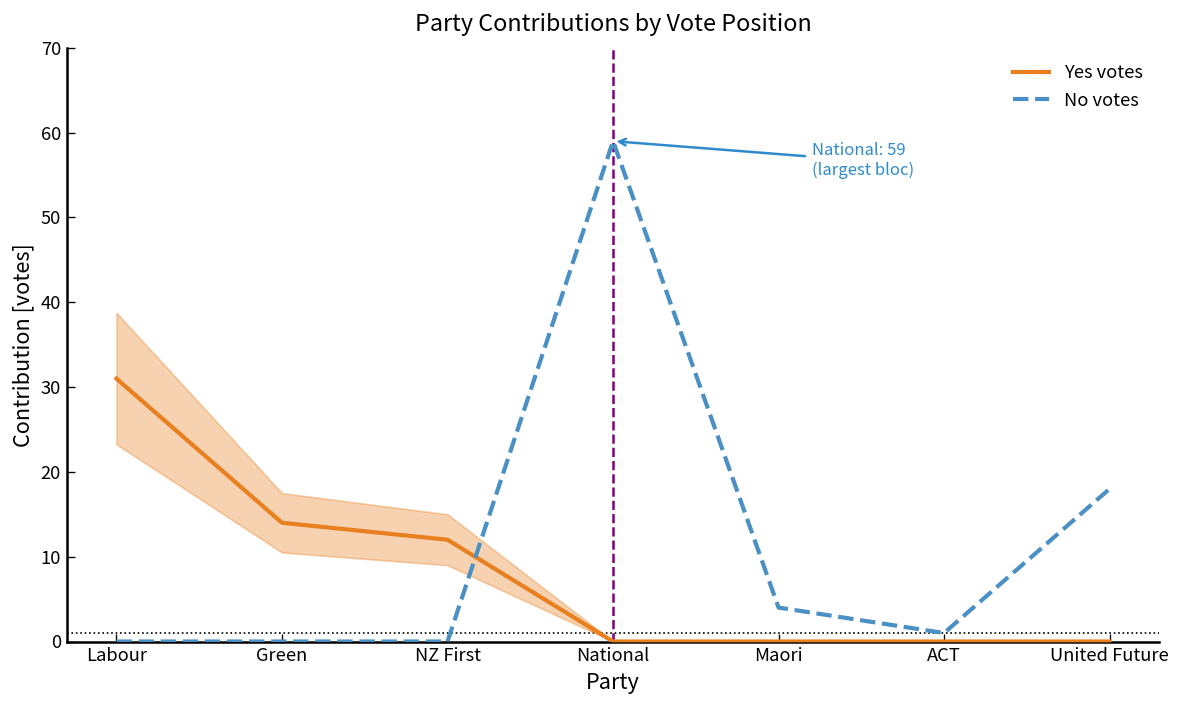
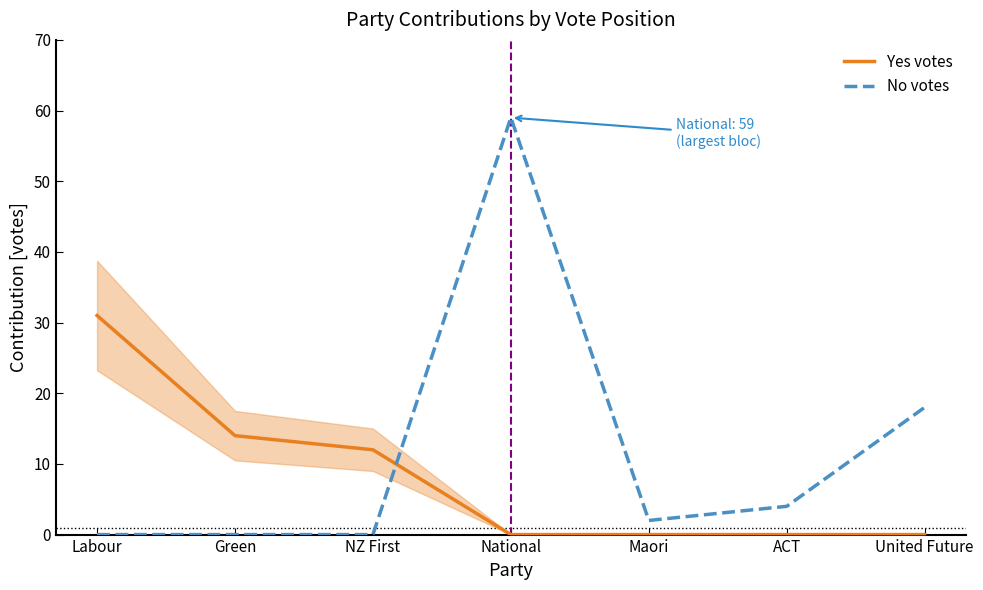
No votes, Maori: 4 -> 2
No votes, ACT: 1 -> 4
